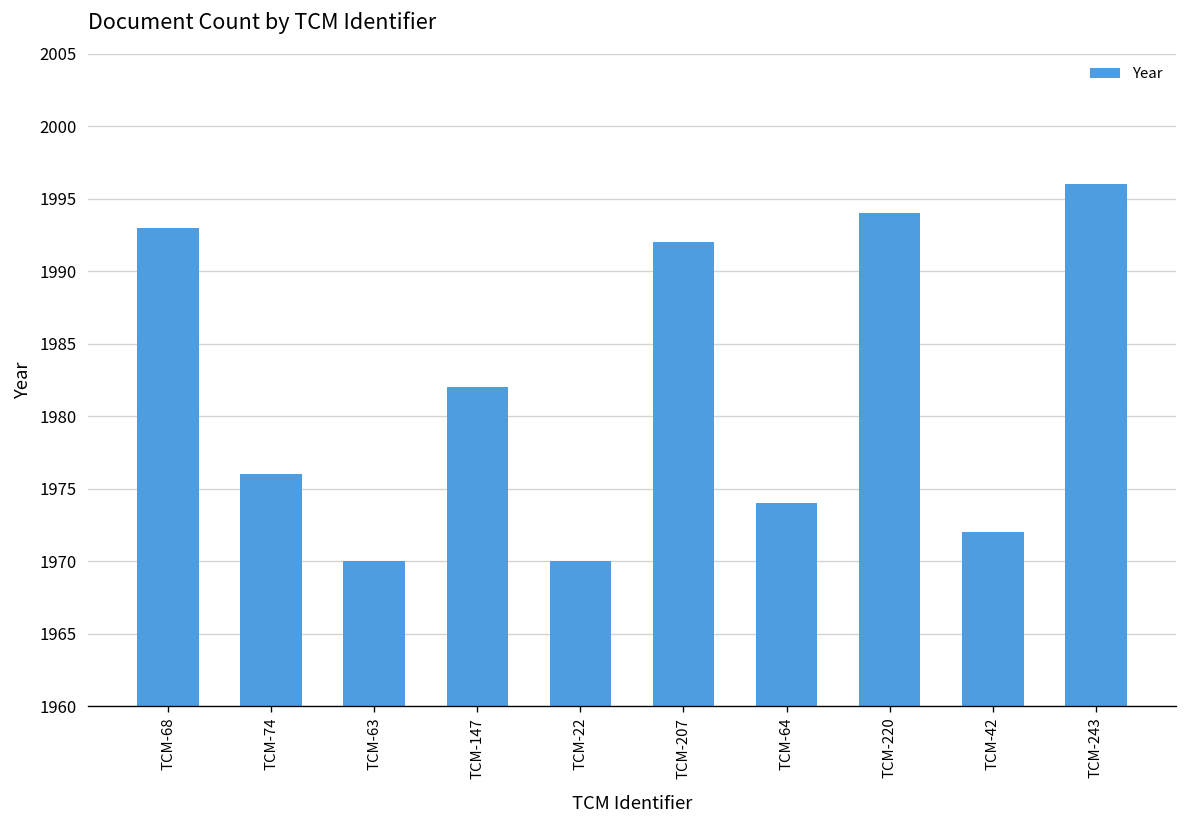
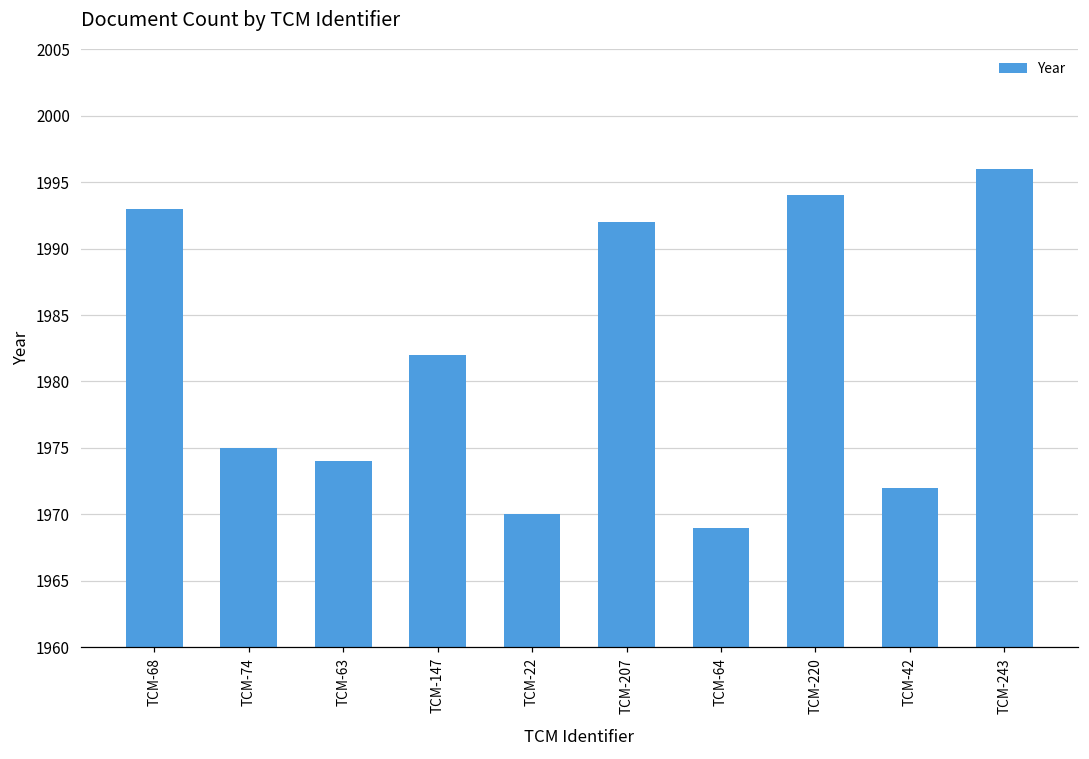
TCM-74: 1976 -> 1975
TCM-63: 1970 -> 1974
TCM-64: 1974 -> 1969
